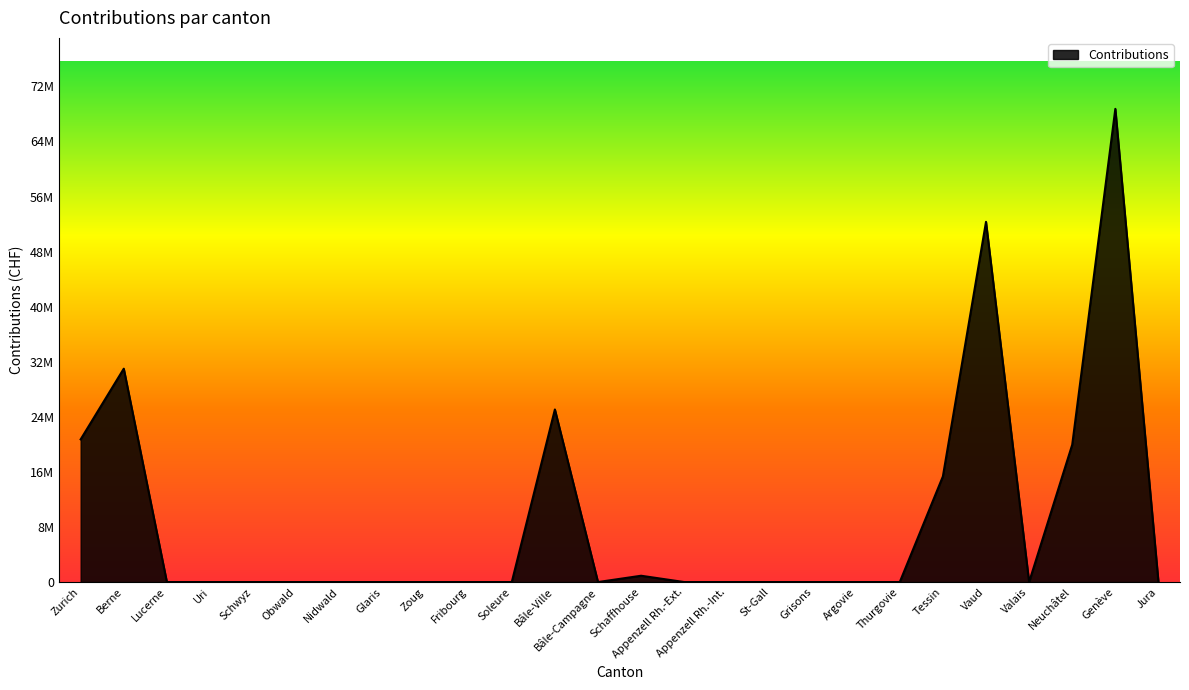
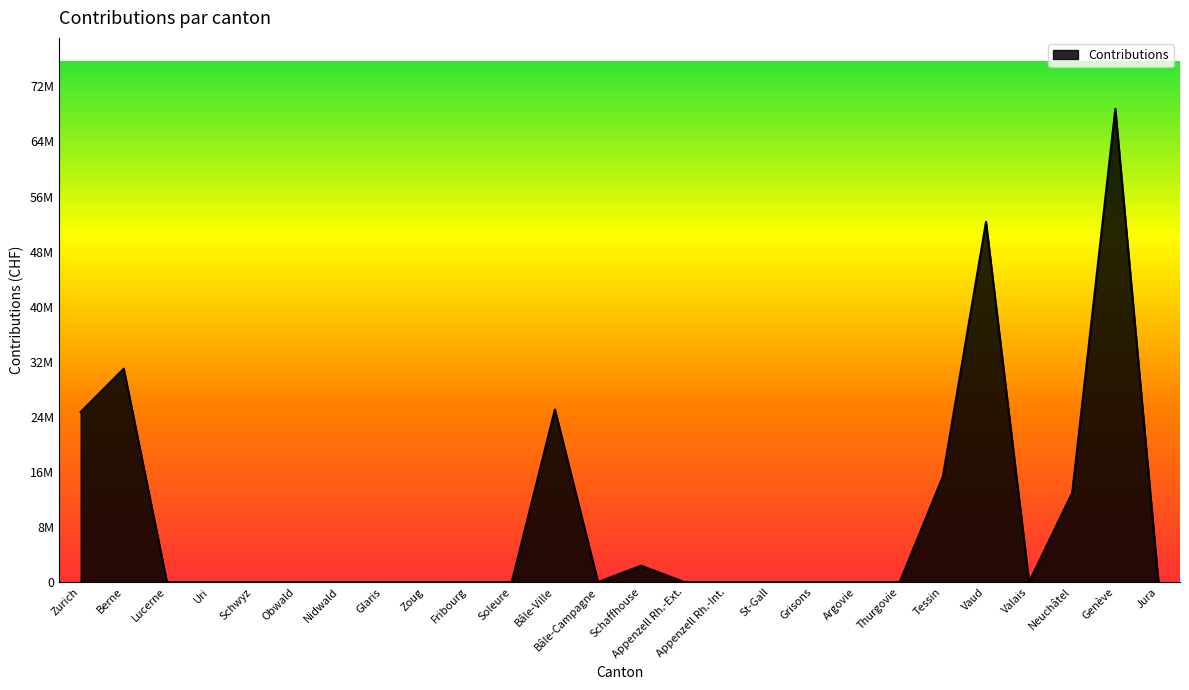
Zurich: 21000000 -> 25000000
Schaffhouse: 1000000 -> 2000000
Neuchâtel: 20000000 -> 13000000
